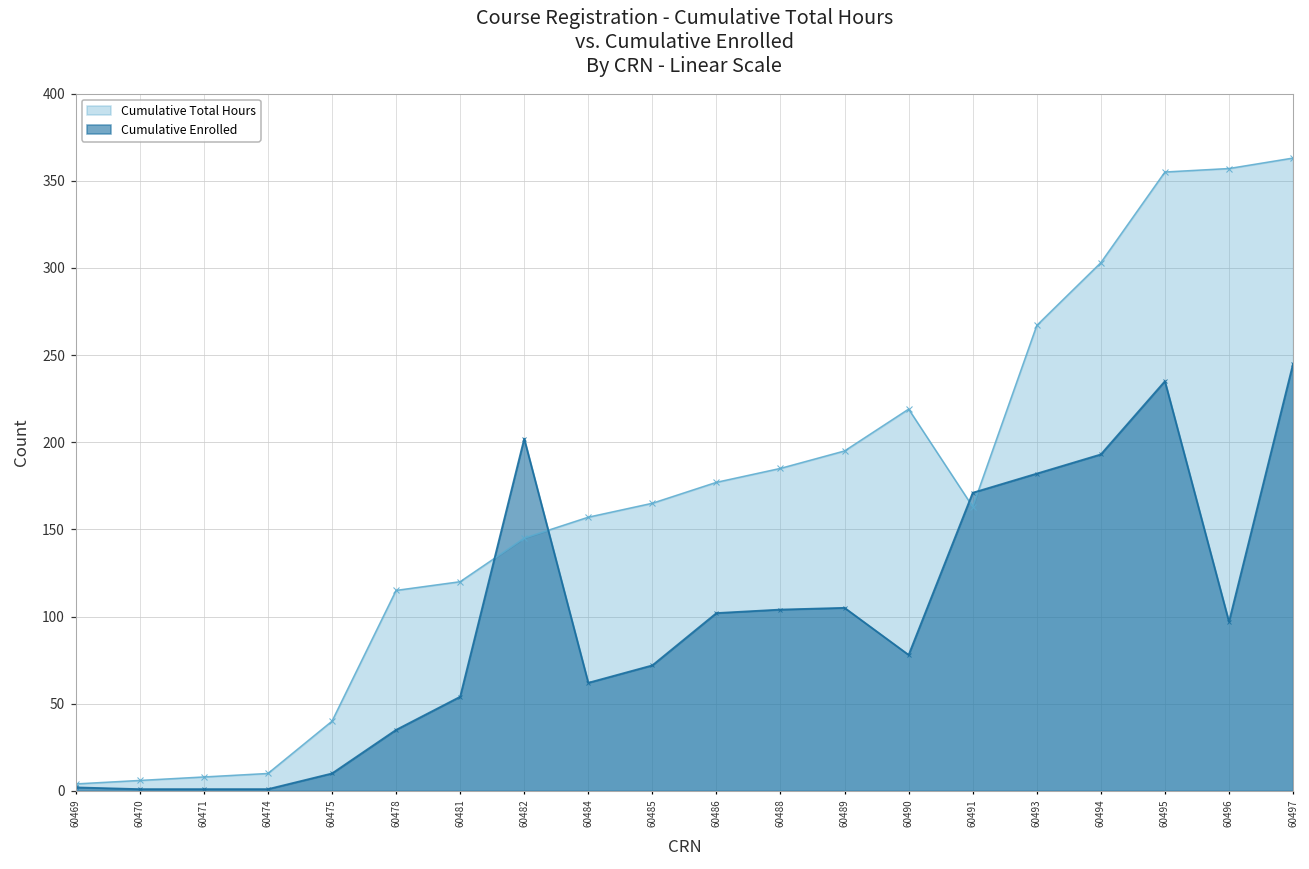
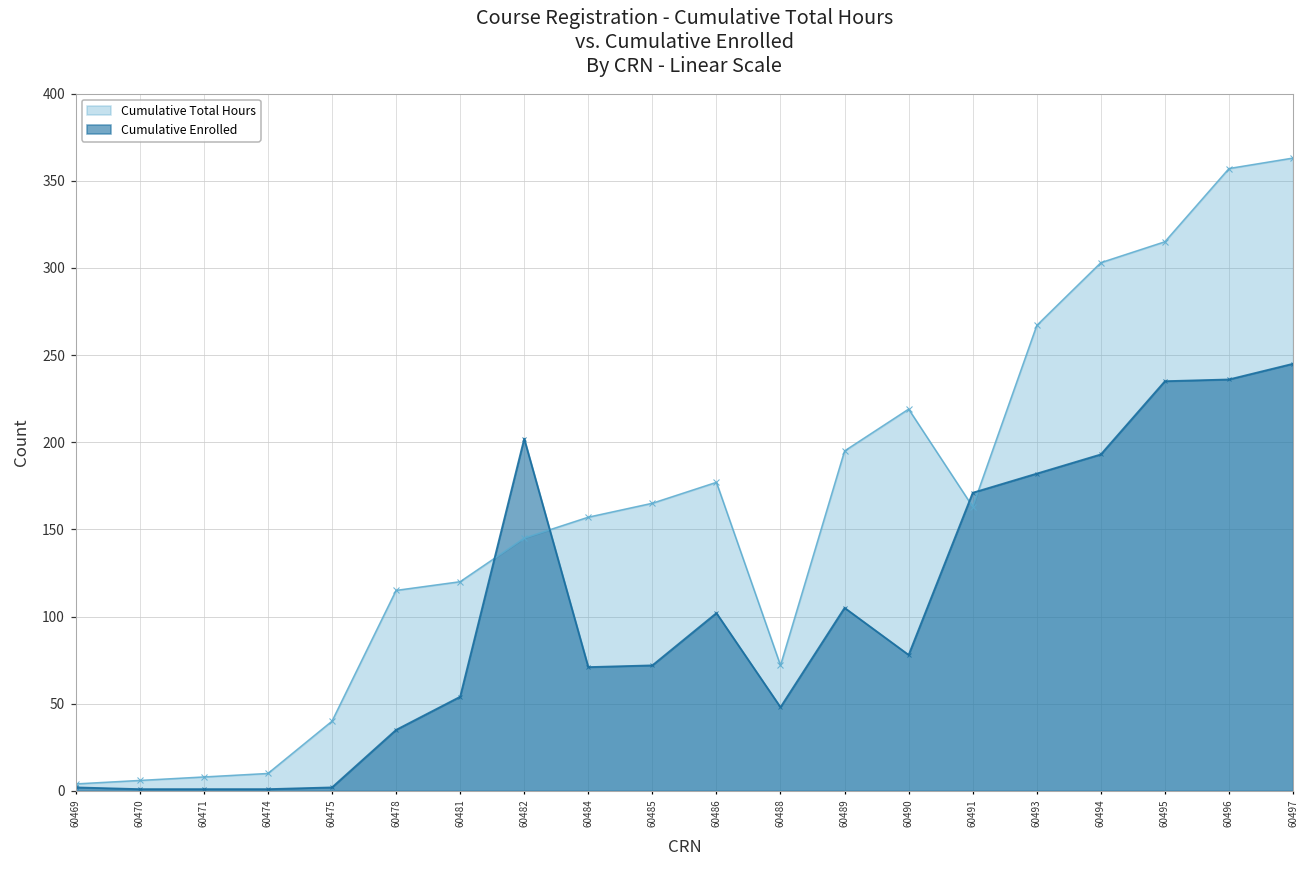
Cumulative Enrolled, 60475: 10 -> 2
Cumulative Enrolled, 60484: 62 -> 71
Cumulative Total Hours, 60488: 185 -> 72
Cumulative Enrolled, 60488: 104 -> 48
Cumulative Total Hours, 60495: 355 -> 315
Cumulative Enrolled, 60496: 97 -> 236
